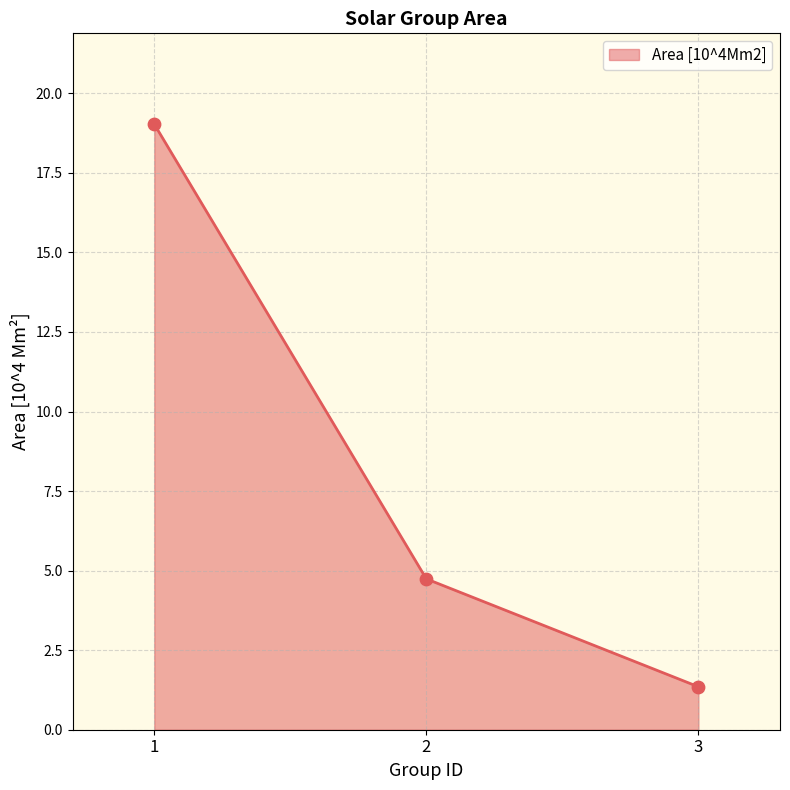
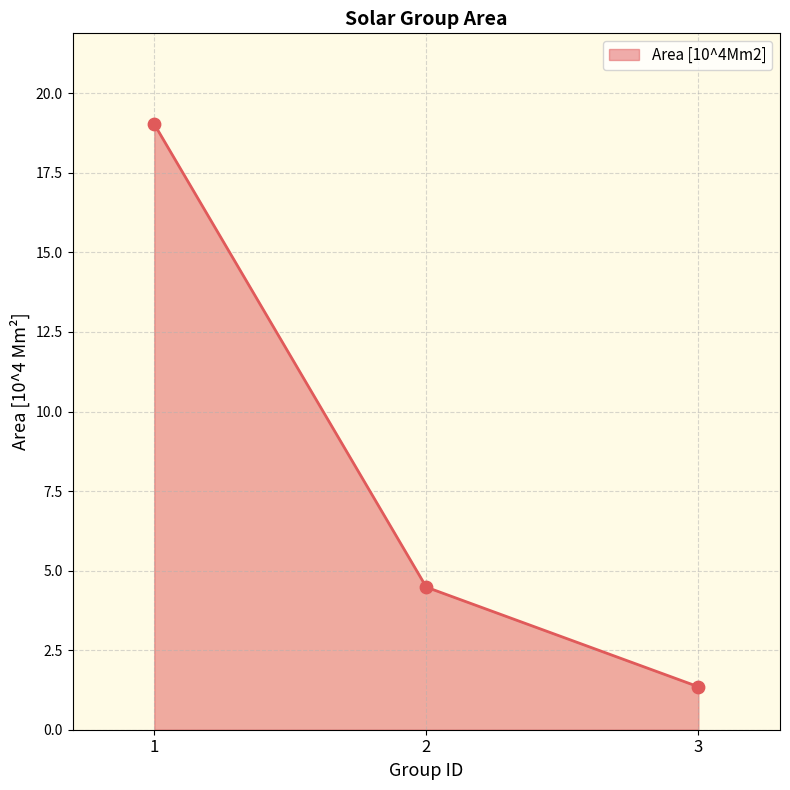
2: 4.7 -> 4.5
